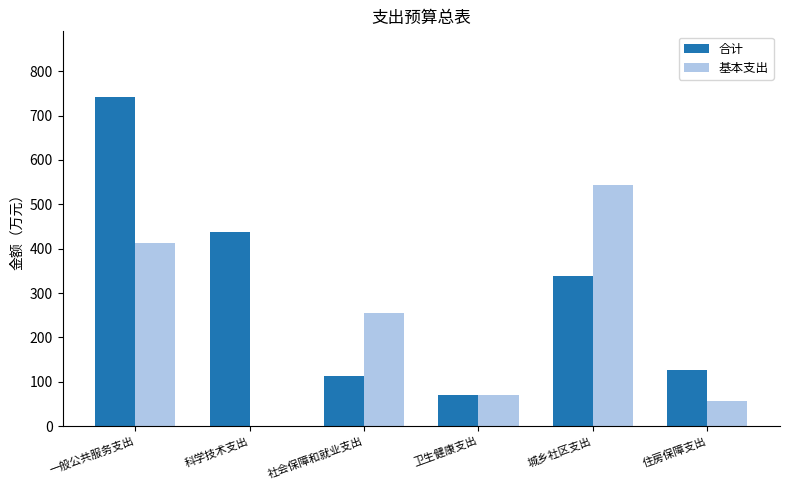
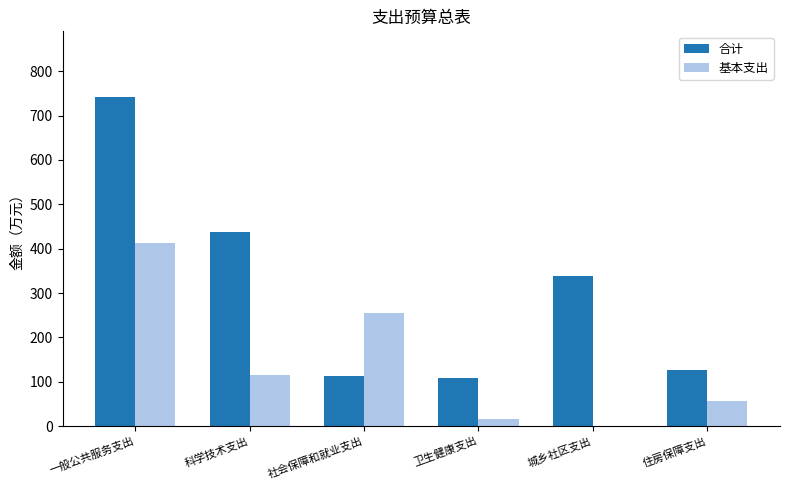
基本支出, 科学技术支出: 0 -> 120
合计, 卫生健康支出: 70 -> 110
基本支出, 卫生健康支出: 70 -> 10
基本支出, 城乡社区支出: 540 -> 0
